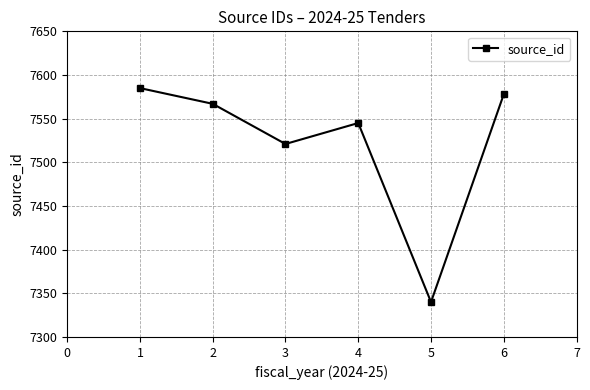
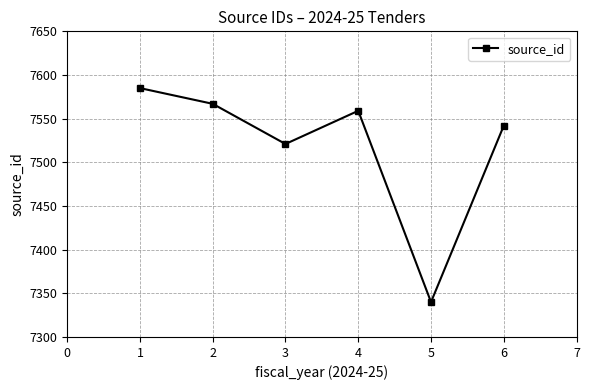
4: 7550 -> 7560
6: 7580 -> 7540
